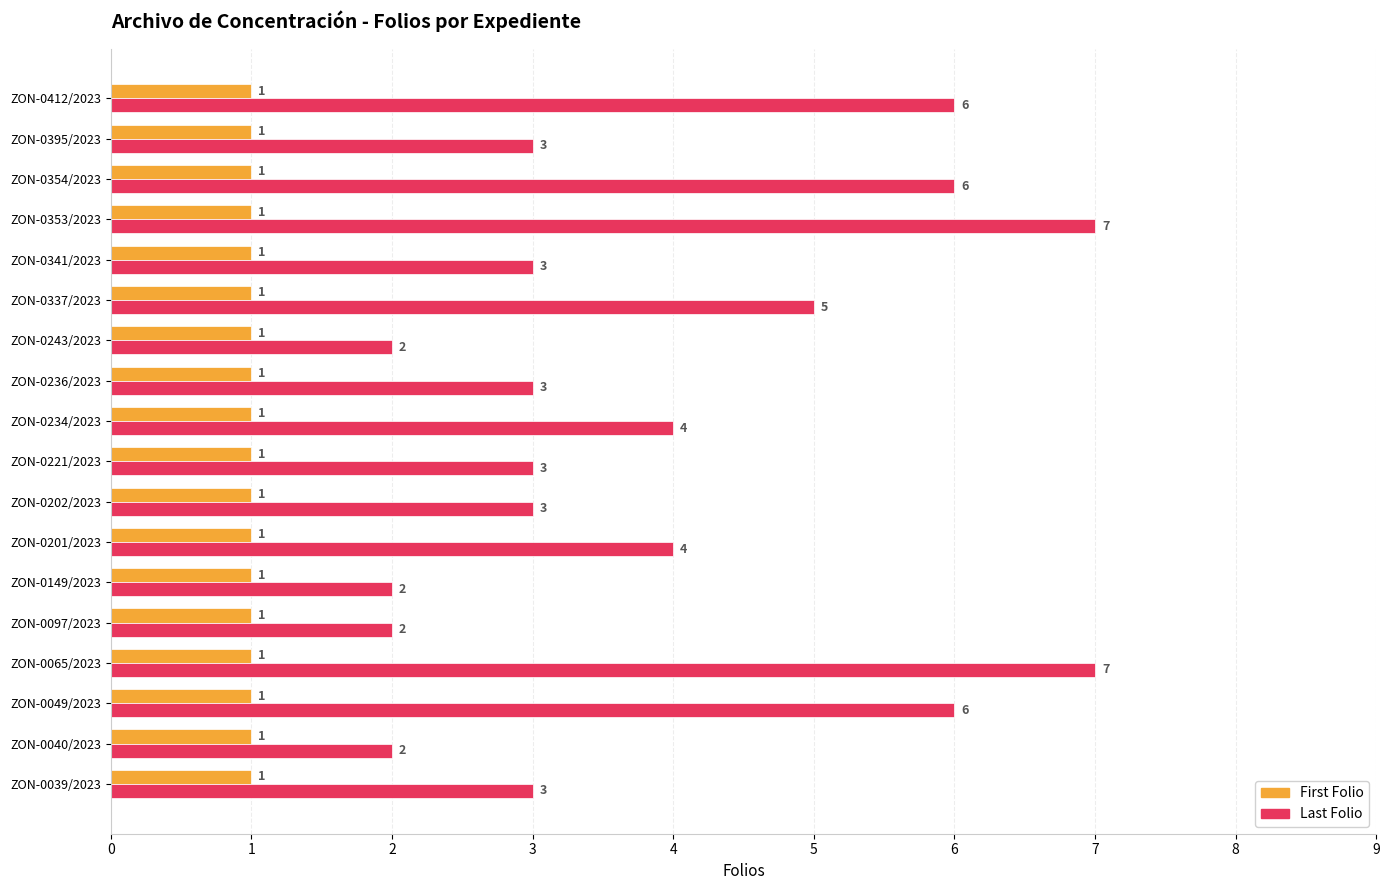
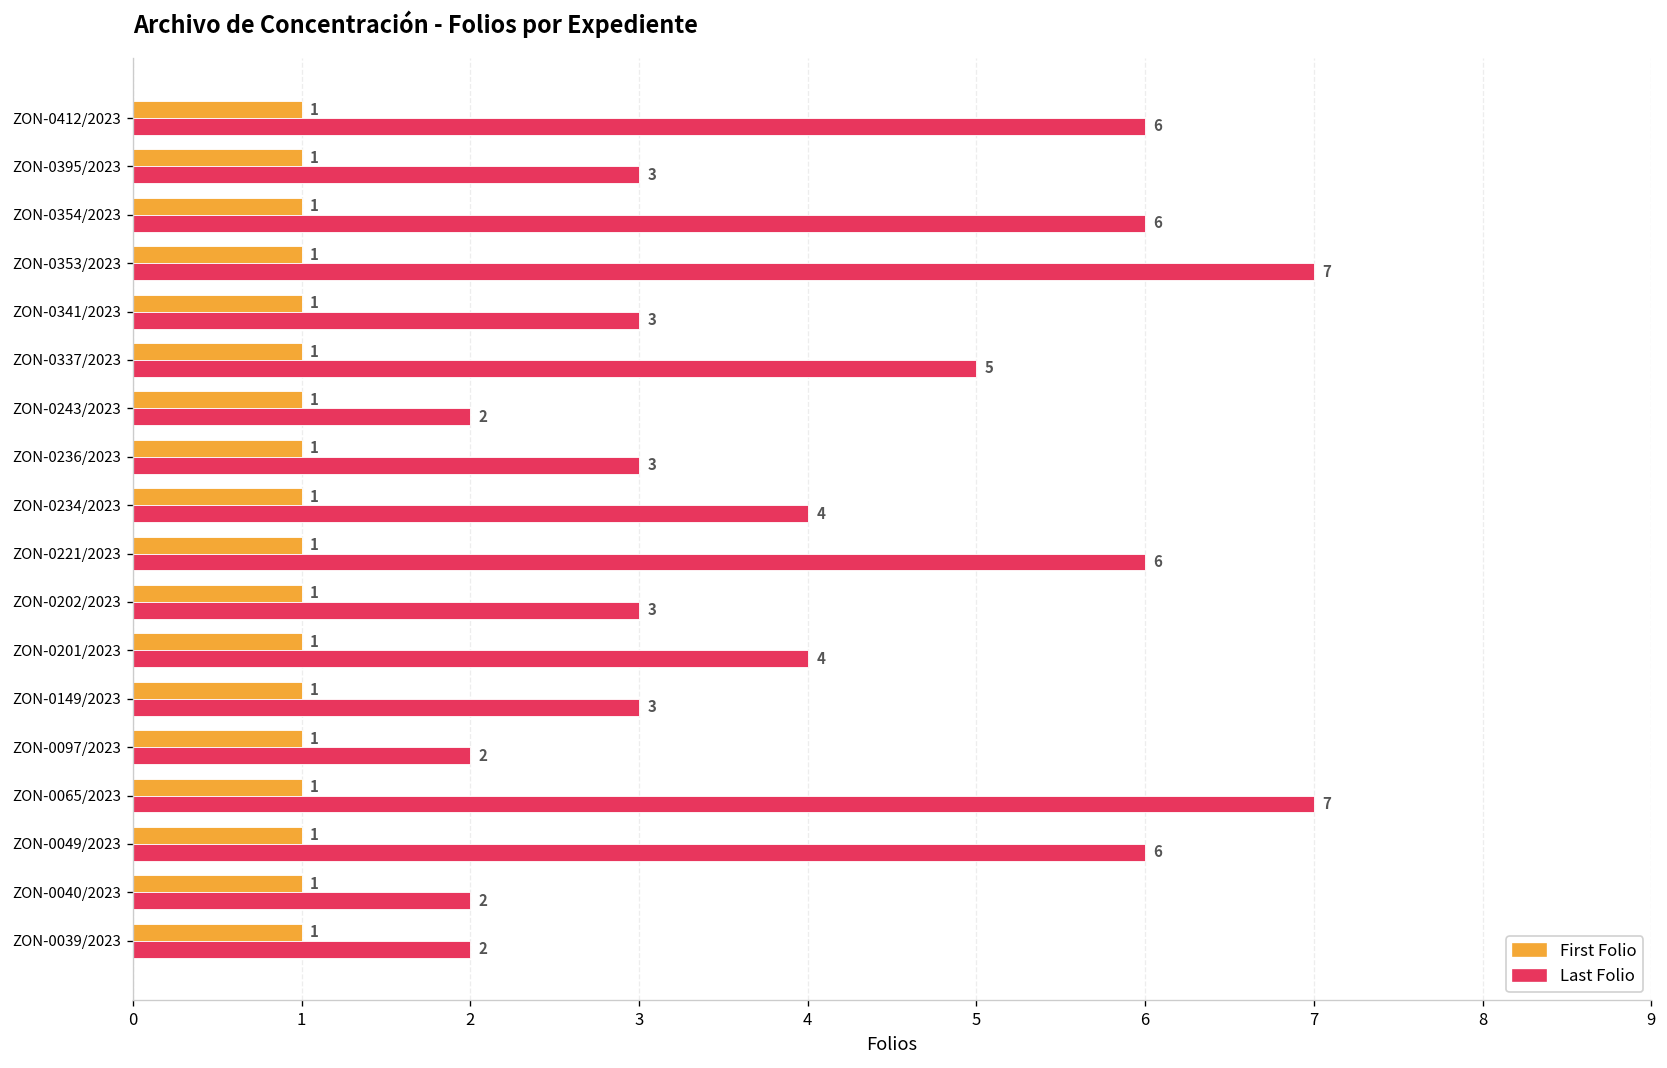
Last Folio, ZON-0221/2023: 3 -> 6
Last Folio, ZON-0149/2023: 2 -> 3
Last Folio, ZON-0039/2023: 3 -> 2
